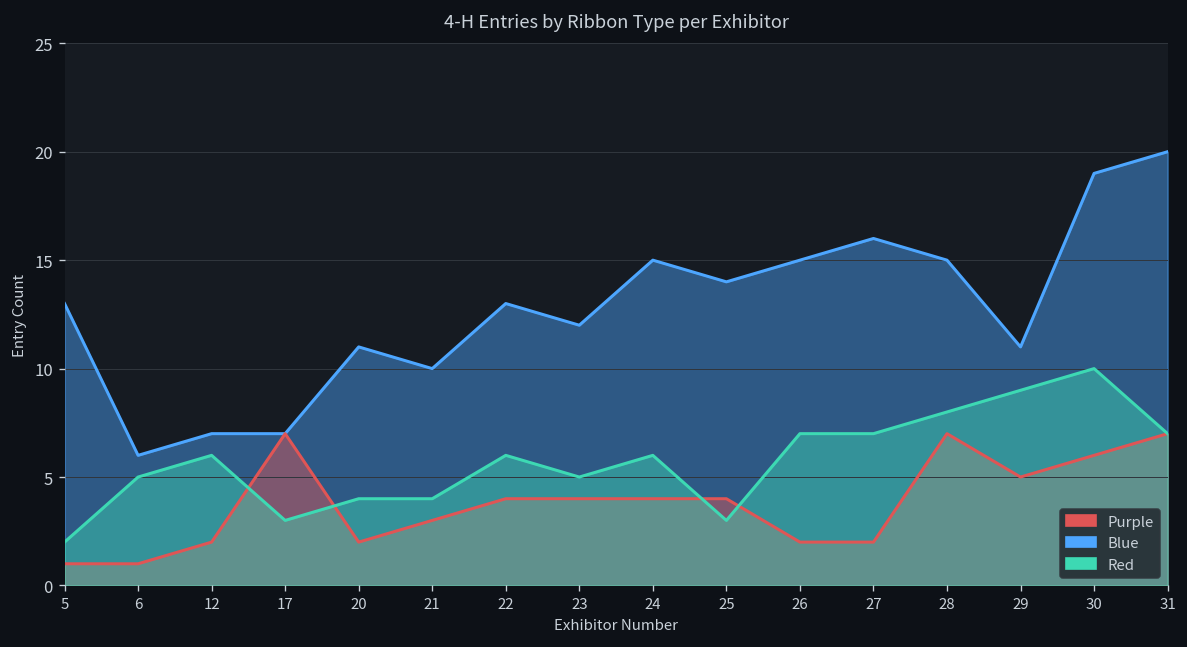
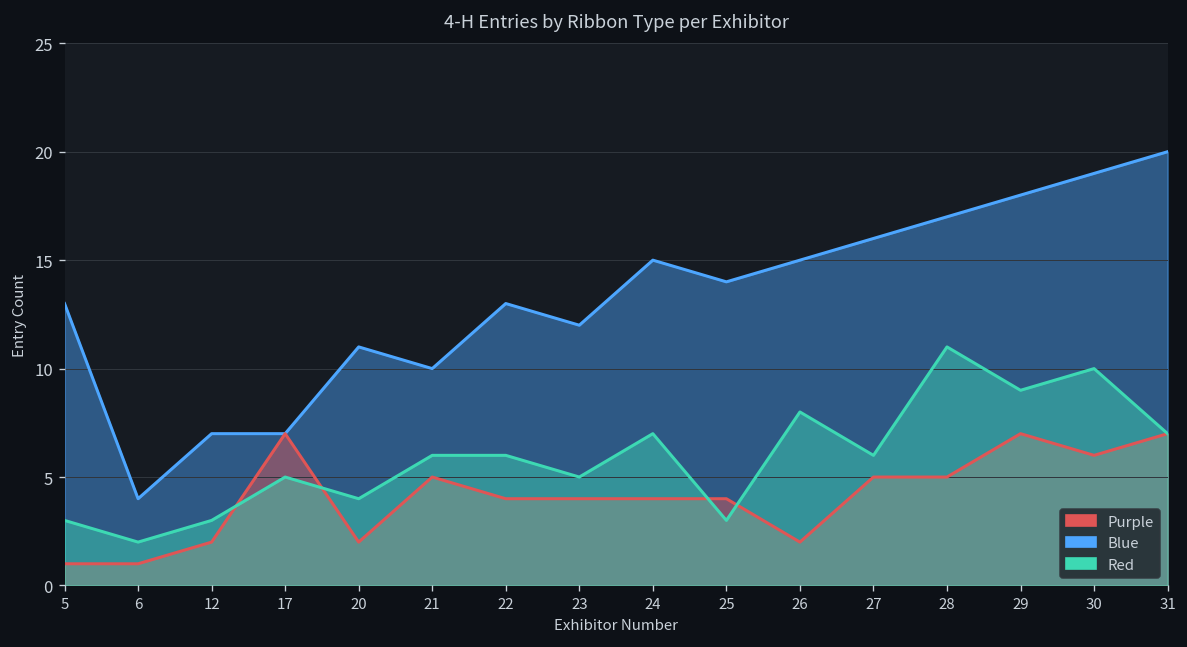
Red, 5: 2 -> 3
Blue, 6: 6 -> 4
Red, 6: 5 -> 2
Red, 12: 6 -> 3
Red, 17: 3 -> 5
Purple, 21: 3 -> 5
Red, 21: 4 -> 6
Red, 24: 6 -> 7
Red, 26: 7 -> 8
Purple, 27: 2 -> 5
Red, 27: 7 -> 6
Blue, 28: 15 -> 17
Purple, 28: 7 -> 5
Red, 28: 8 -> 11
Blue, 29: 11 -> 18
Purple, 29: 5 -> 7
